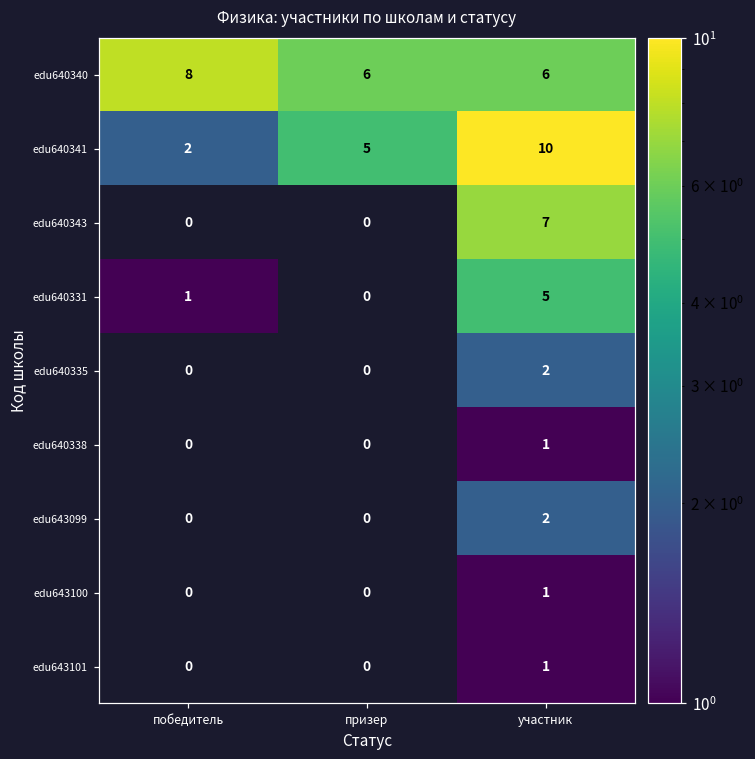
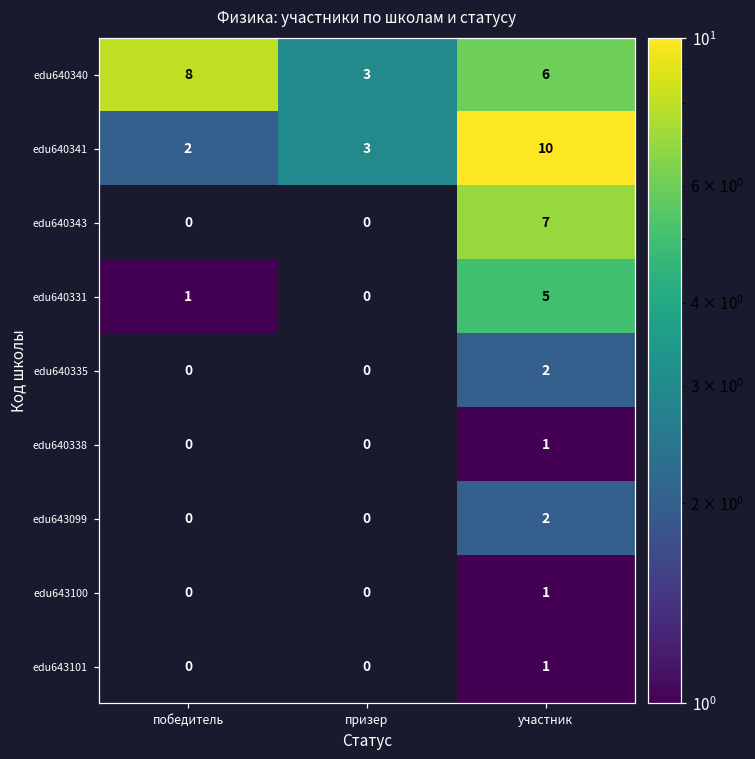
edu640340, призер: 6 -> 3
edu640341, призер: 5 -> 3
